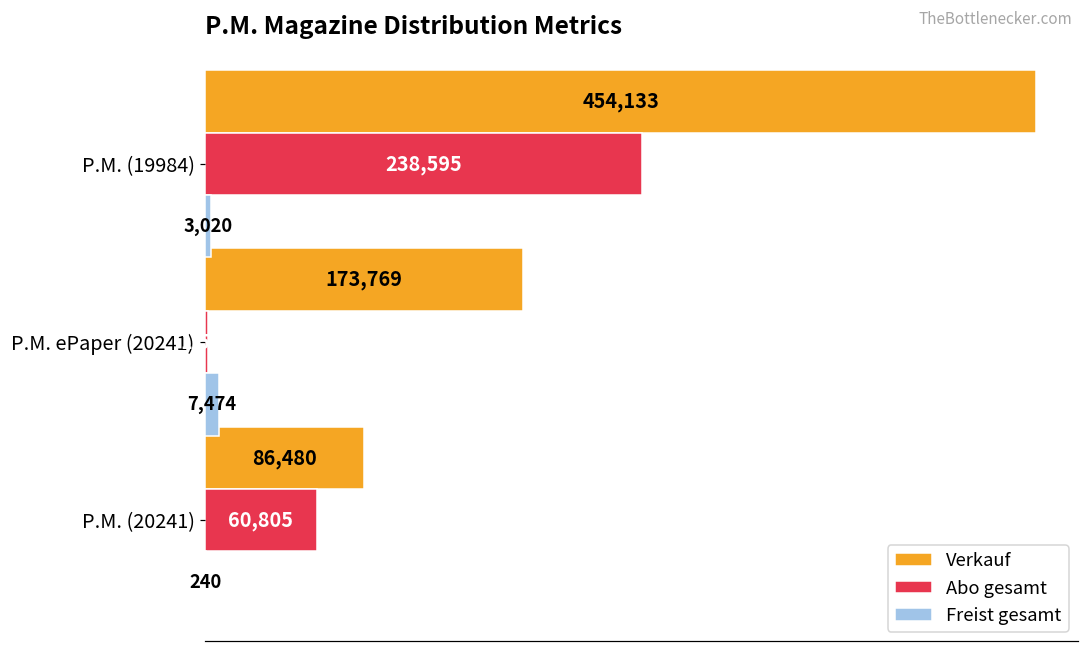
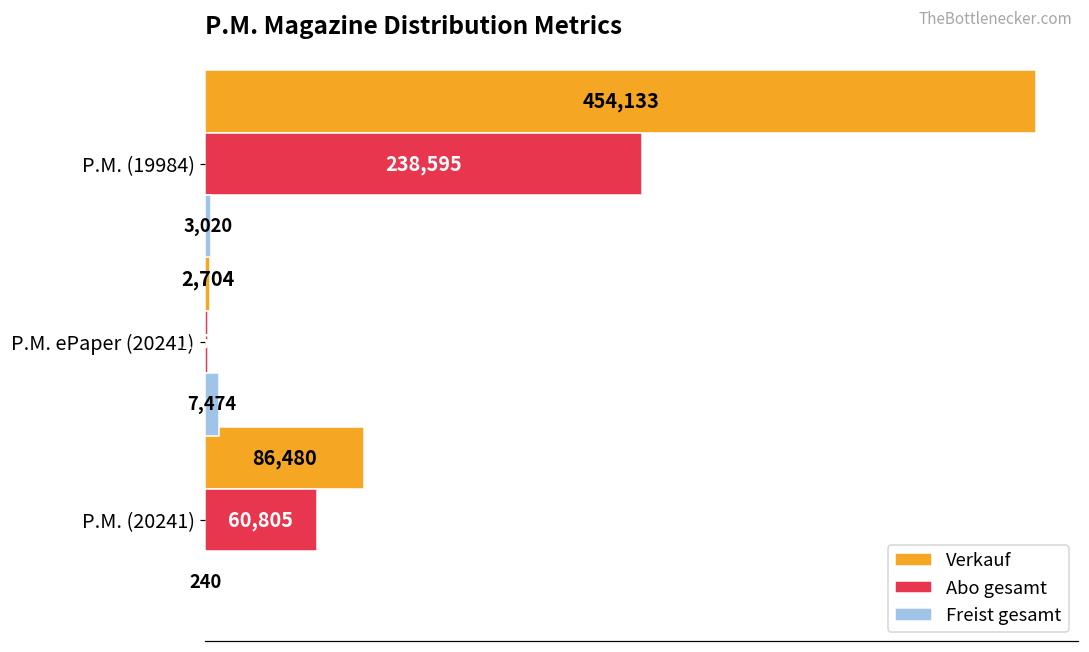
Verkauf, P.M. ePaper (20241): 173,769 -> 2,704
